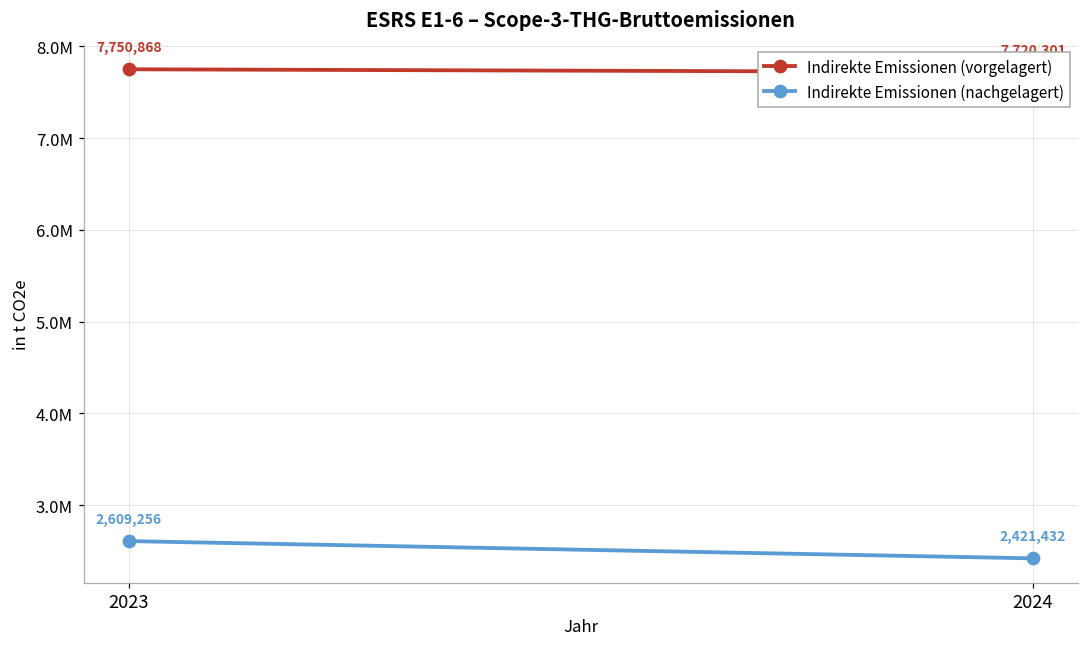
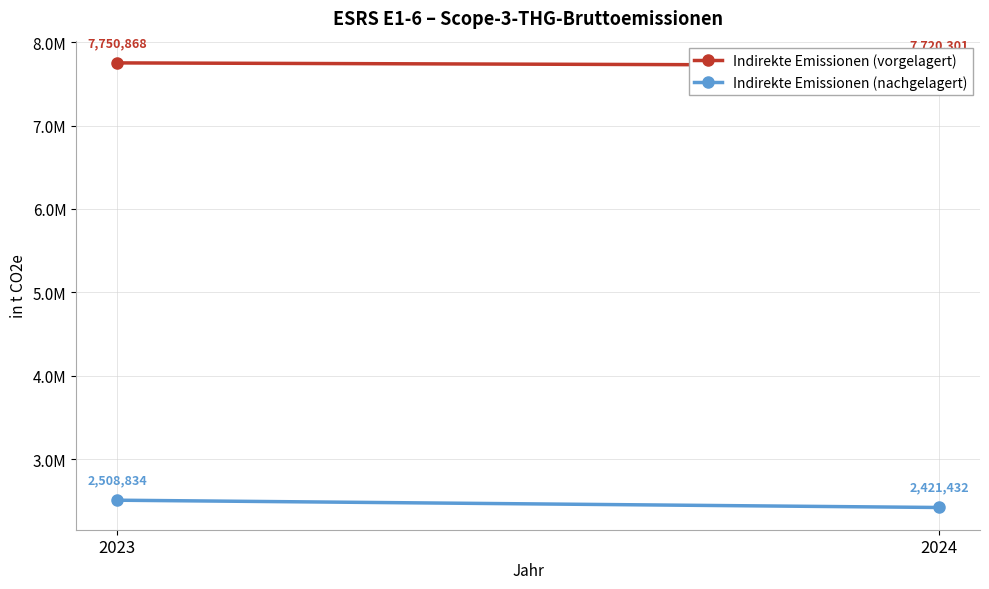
Indirekte Emissionen (nachgelagert), 2023: 2,609,256 -> 2,508,834
